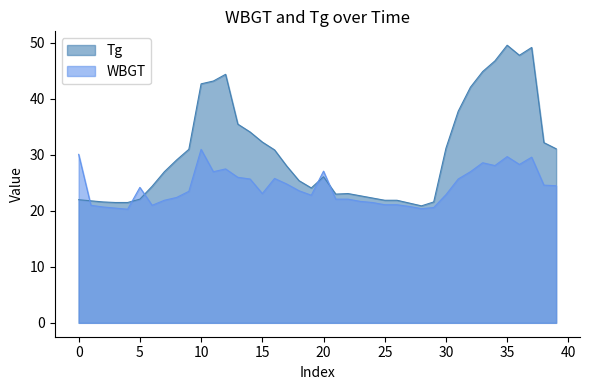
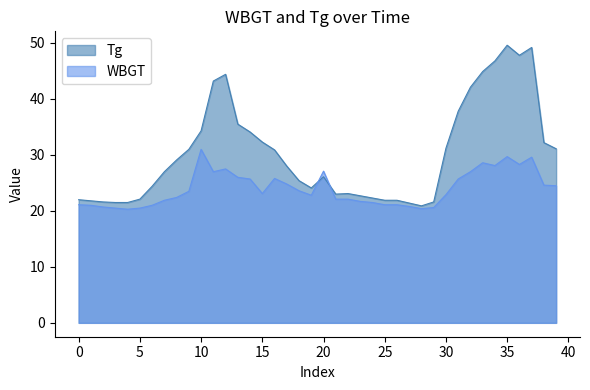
WBGT, 0: 30 -> 21
WBGT, 5: 24 -> 21
Tg, 10: 43 -> 34
